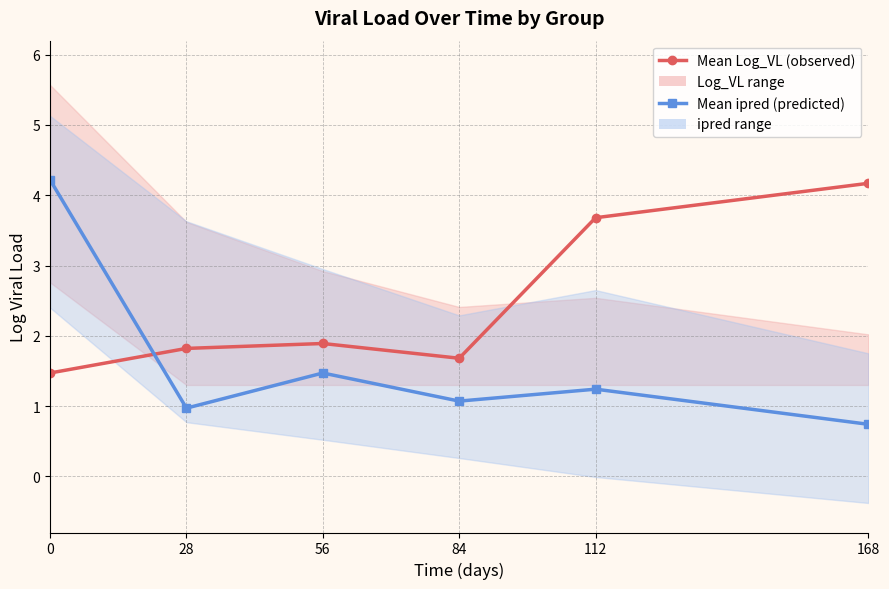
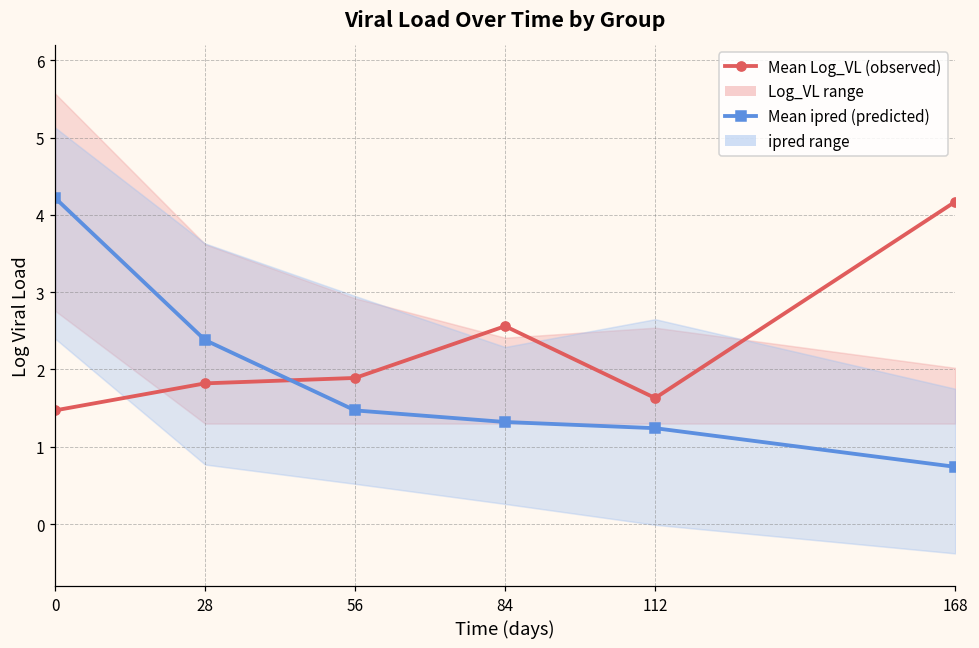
Mean ipred (predicted), 28: 1.0 -> 2.4
Mean Log_VL (observed), 84: 1.7 -> 2.6
Mean ipred (predicted), 84: 1.1 -> 1.3
Mean Log_VL (observed), 112: 3.7 -> 1.6
